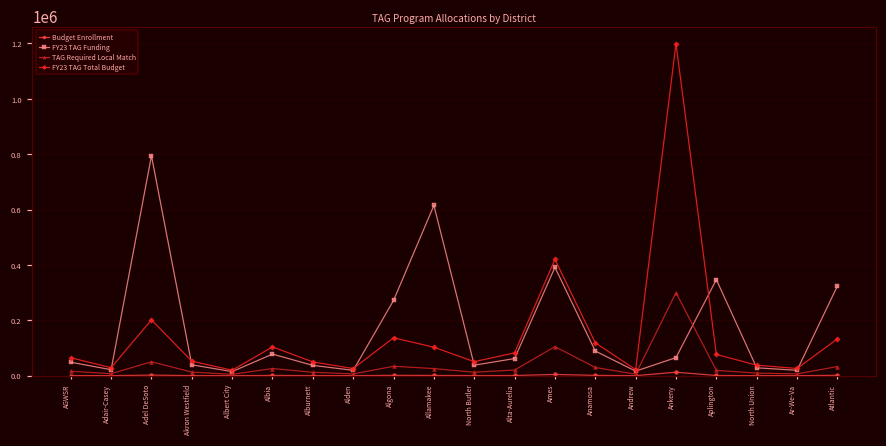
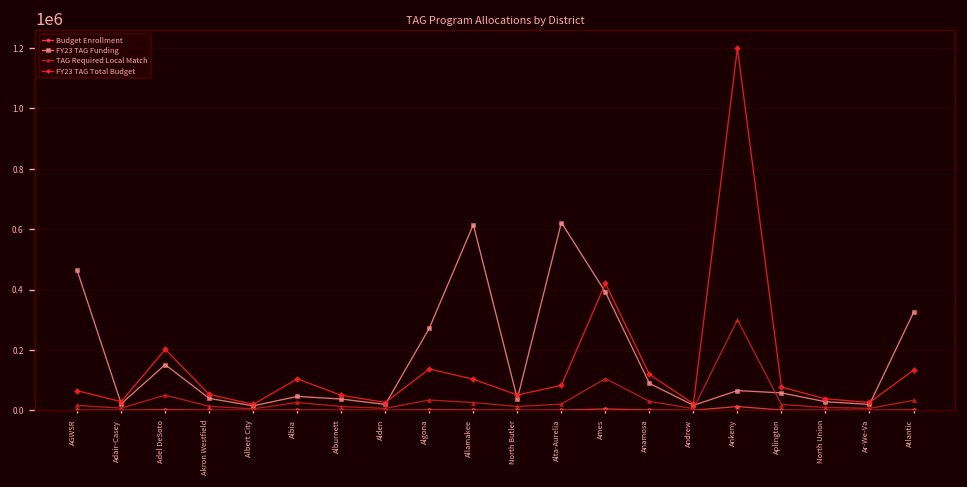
FY23 TAG Funding, AGWSR: 50000 -> 460000
FY23 TAG Funding, Adel DeSoto: 790000 -> 150000
FY23 TAG Funding, Albia: 80000 -> 50000
FY23 TAG Funding, Alta-Aurelia: 60000 -> 620000
FY23 TAG Funding, Aplington: 350000 -> 60000
